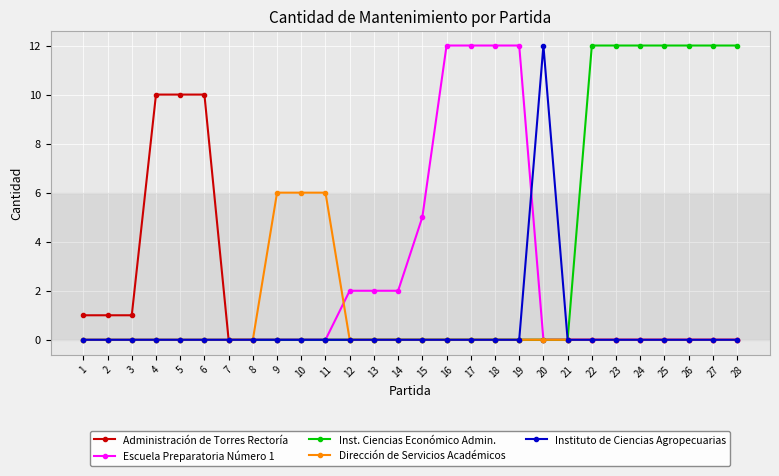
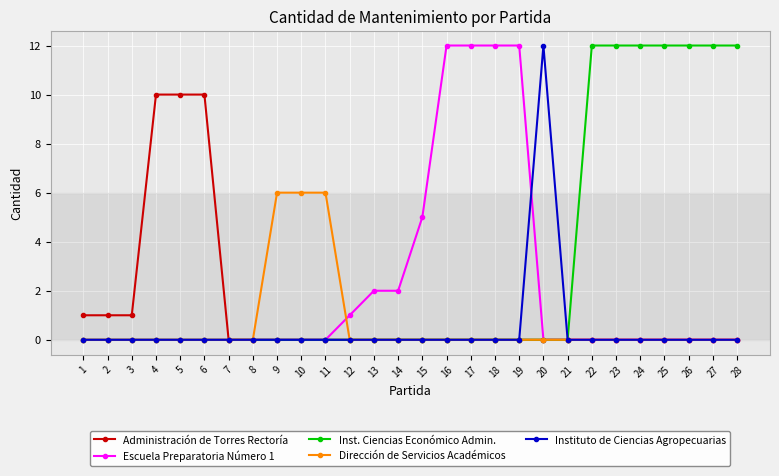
Escuela Preparatoria Número 1, 12: 2 -> 1
